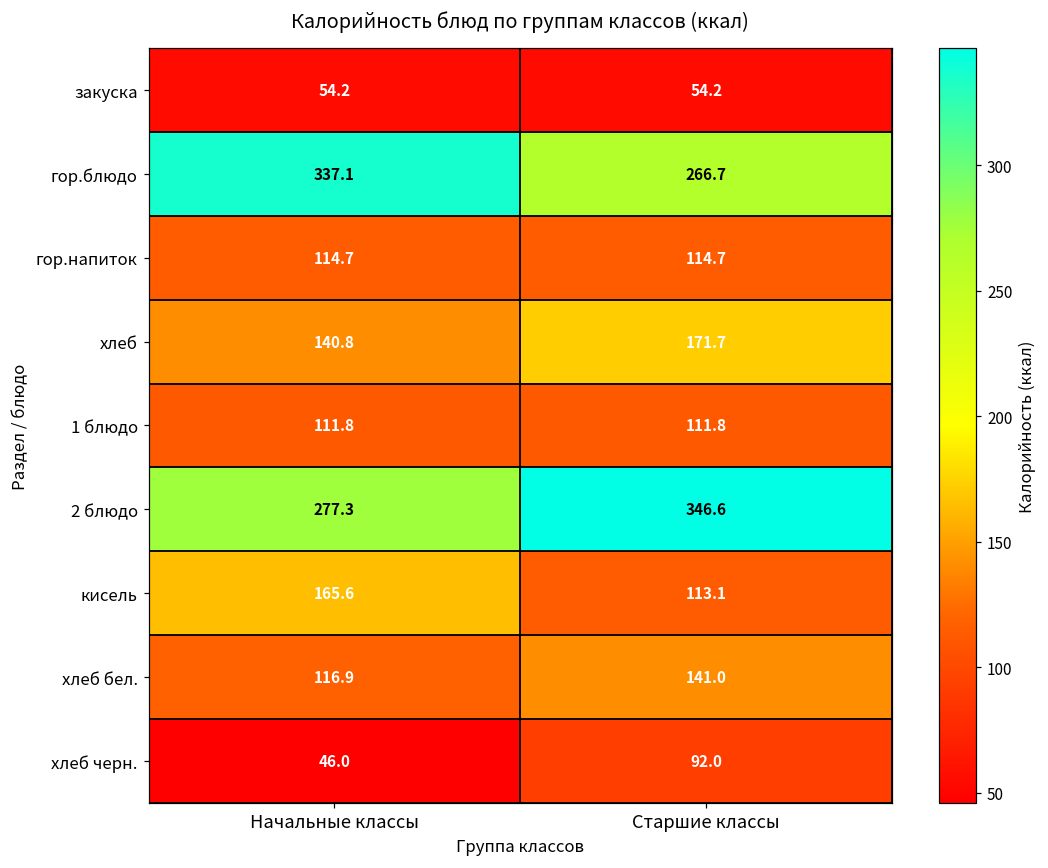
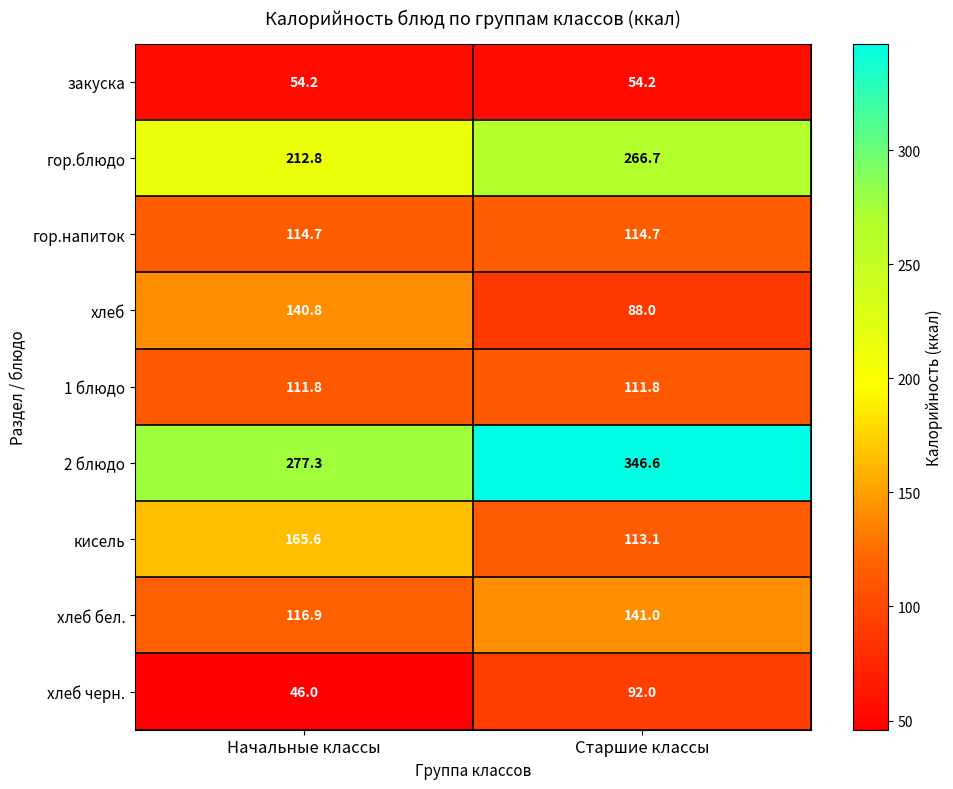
гор.блюдо, Начальные классы: 337.1 -> 212.8
хлеб, Старшие классы: 171.7 -> 88.0
